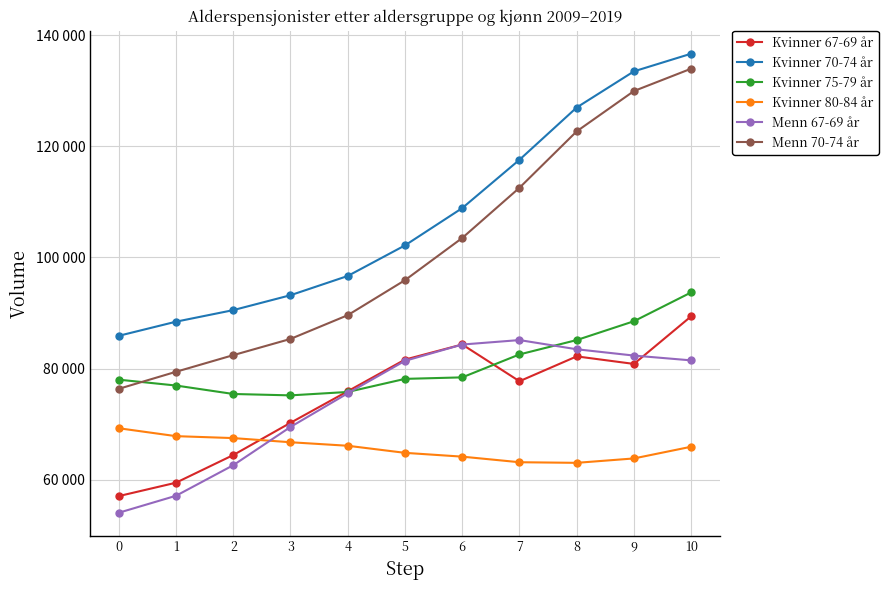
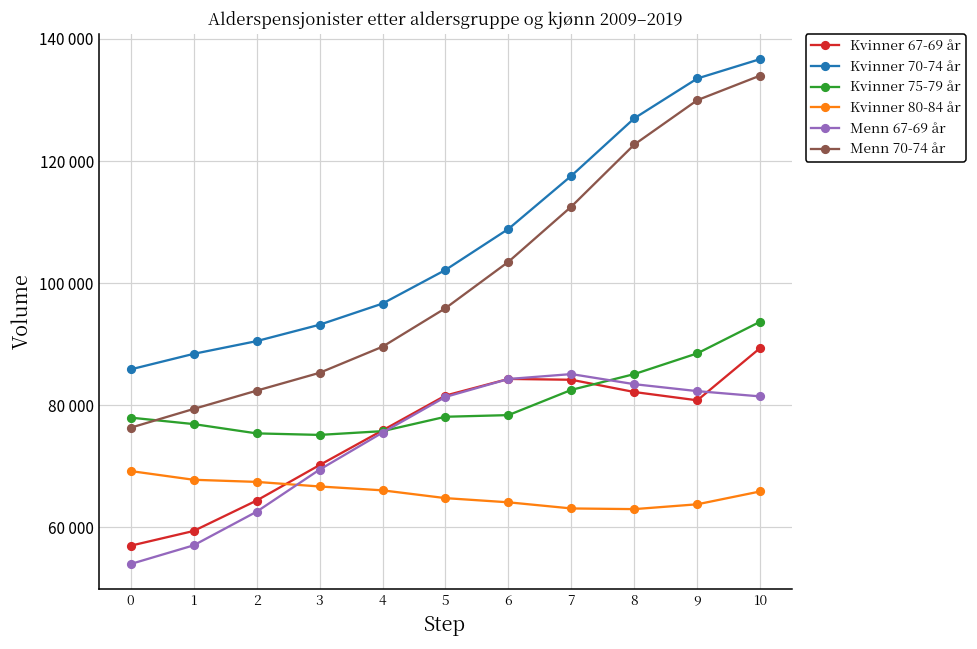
Kvinner 67-69 år, 7: 78000 -> 84000
